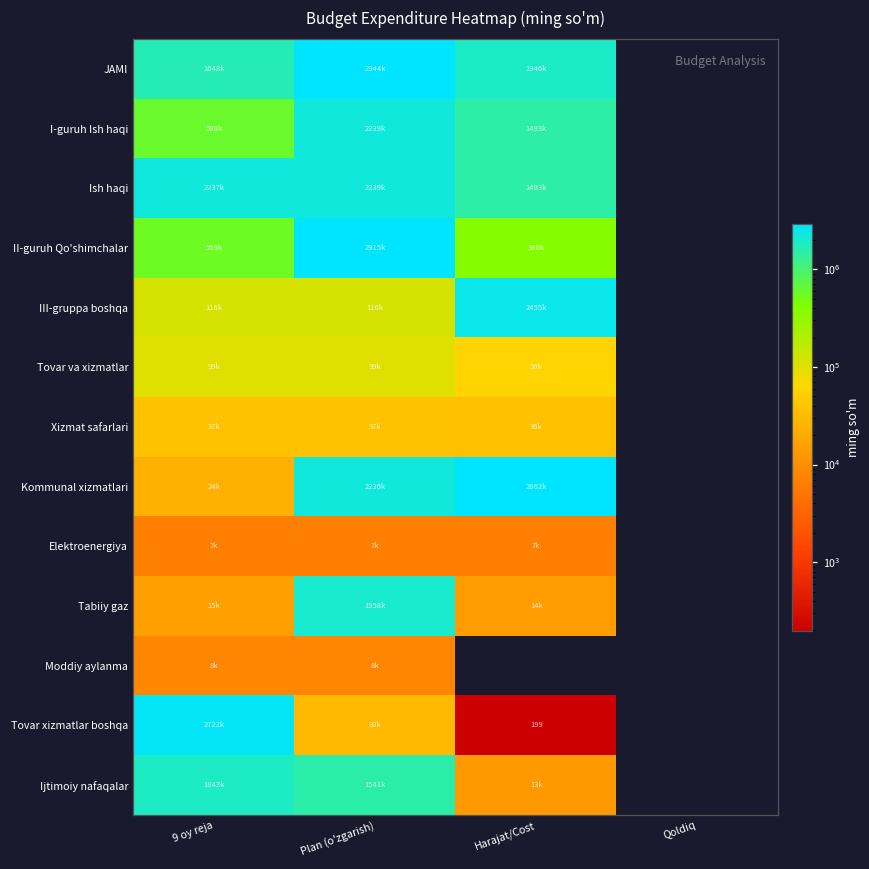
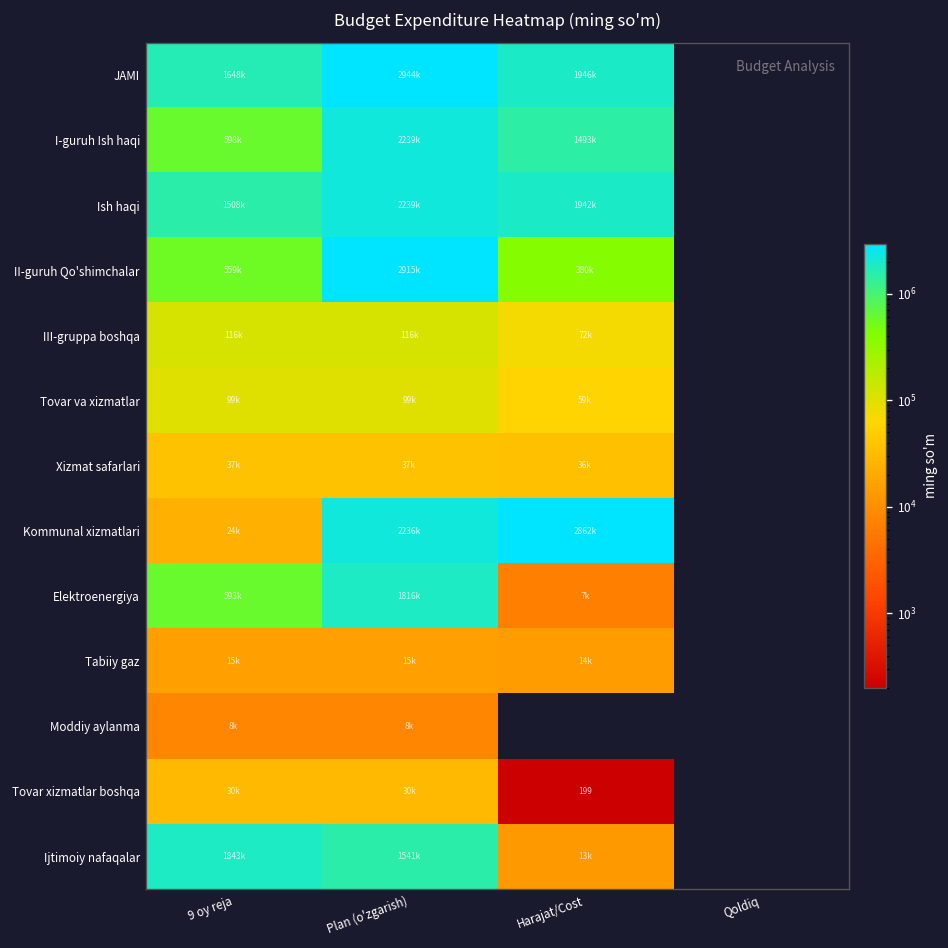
Ish haqi, 9 oy reja: 2237k -> 1508k
Ish haqi, Harajat/Cost: 1493k -> 1942k
III-gruppa boshqa, Harajat/Cost: 2455k -> 72k
Elektroenergiya, 9 oy reja: 7k -> 593k
Elektroenergiya, Plan (o'zgarish): 7k -> 1816k
Tabiiy gaz, Plan (o'zgarish): 1958k -> 15k
Tovar xizmatlar boshqa, 9 oy reja: 2722k -> 30k
